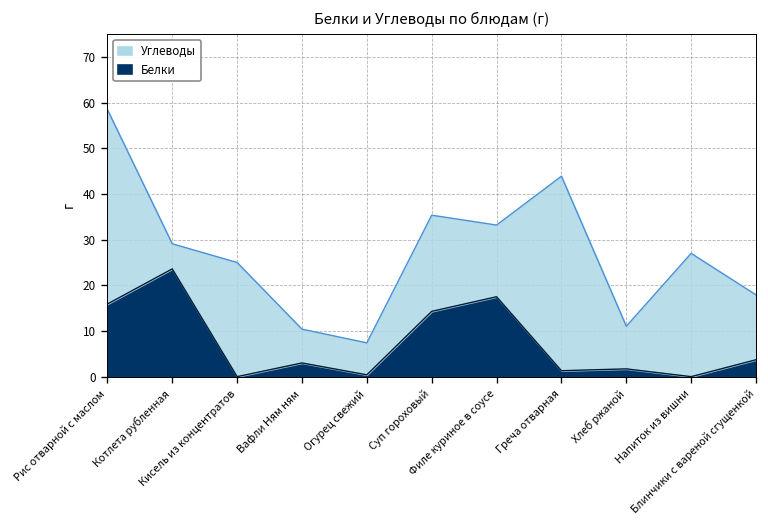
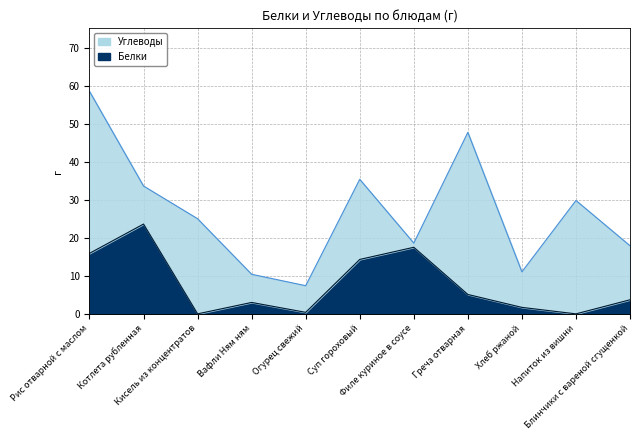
Углеводы, Котлета рубленная: 6 -> 10
Углеводы, Филе куриное в соусе: 16 -> 1
Белки, Греча отварная: 1 -> 5
Углеводы, Напиток из вишни: 27 -> 30
